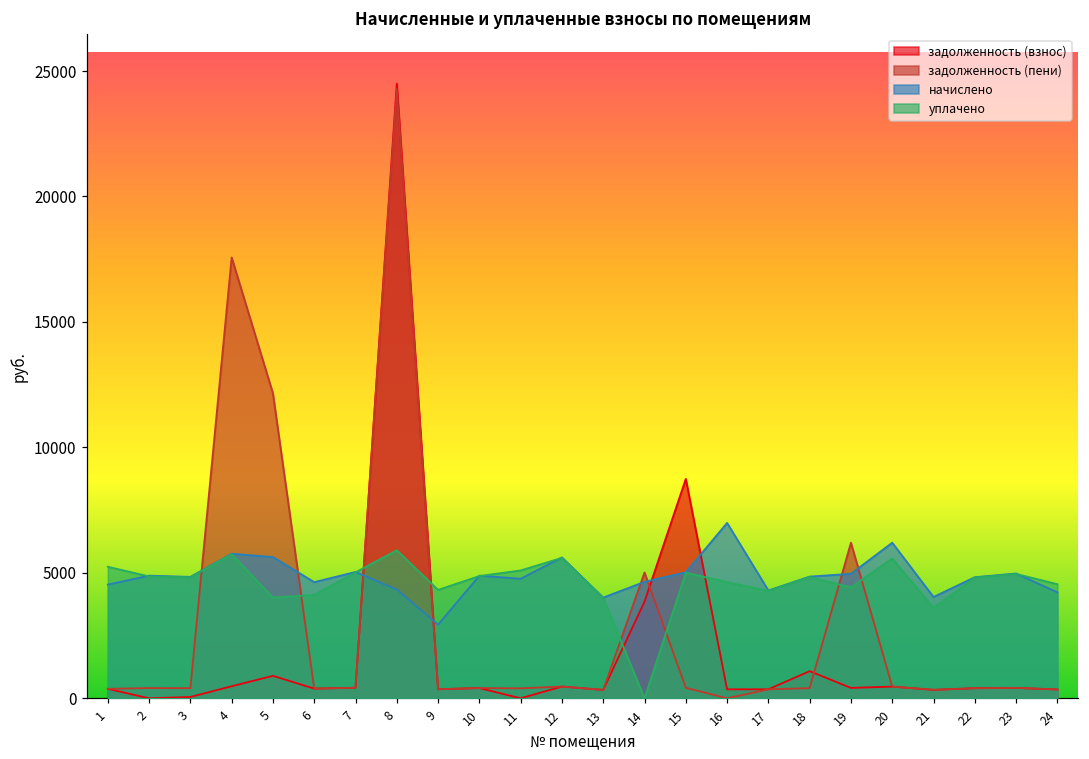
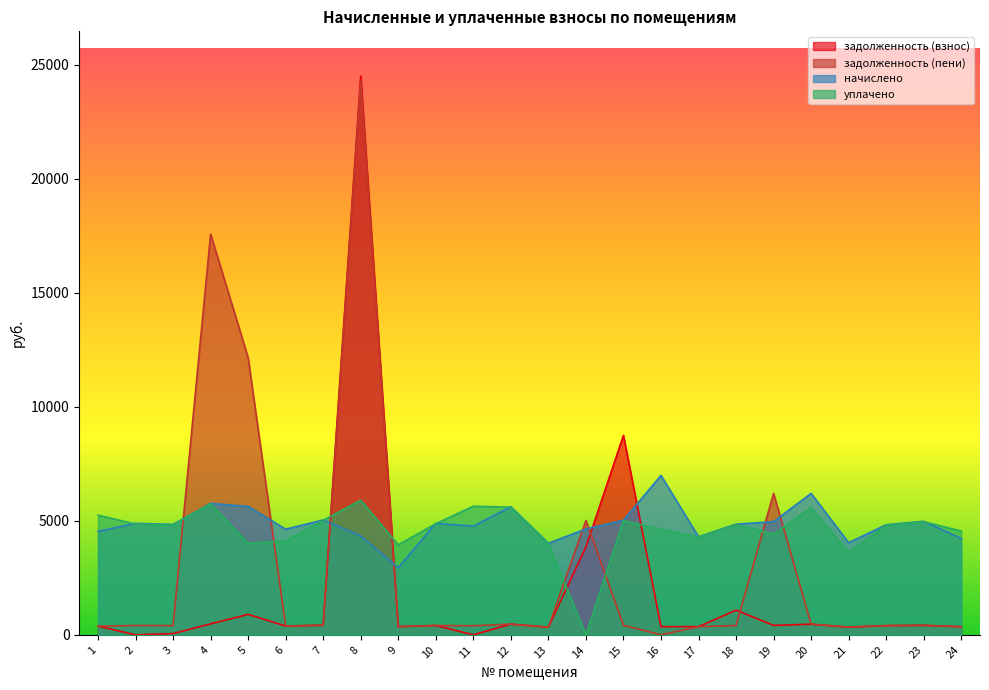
уплачено, 9: 4300 -> 3900
уплачено, 11: 5100 -> 5600
